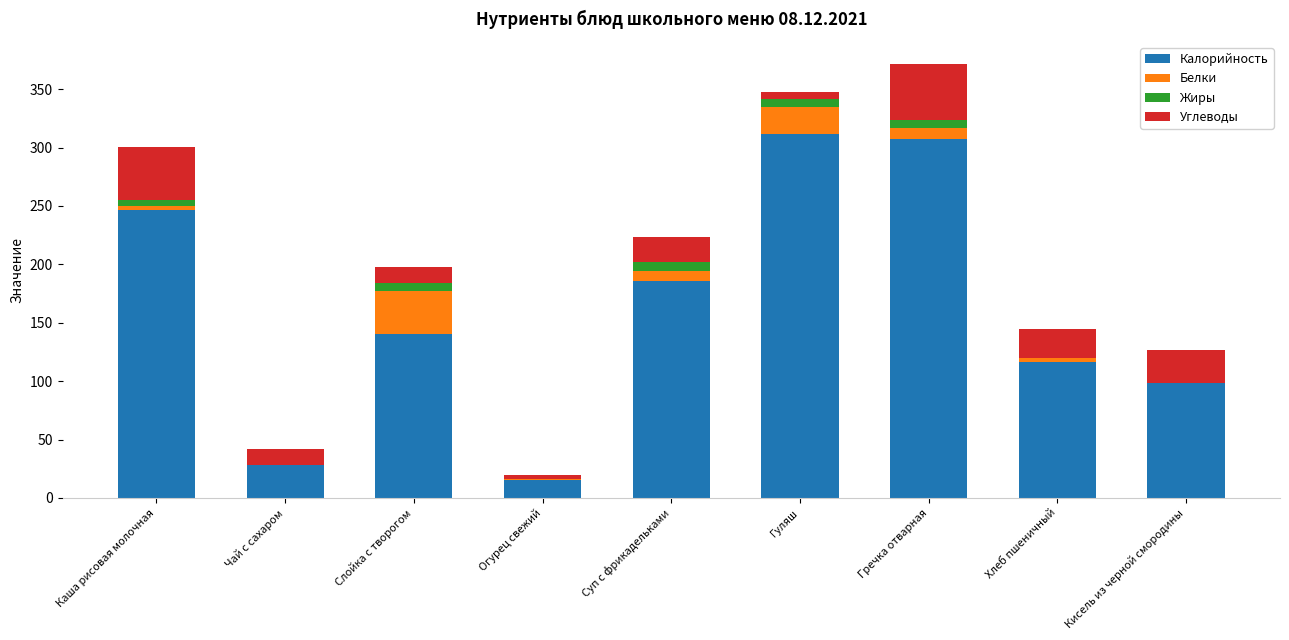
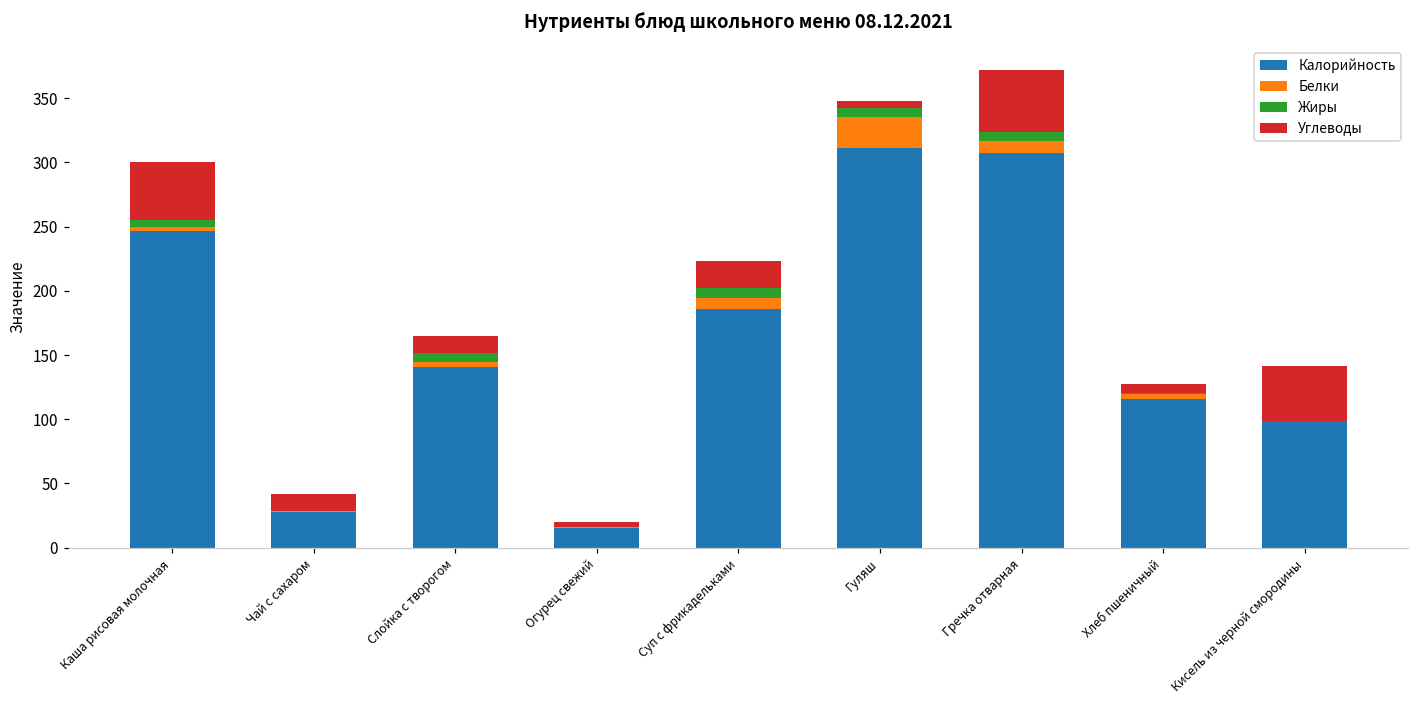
Белки, Слойка с творогом: 37 -> 4
Углеводы, Хлеб пшеничный: 24 -> 7
Углеводы, Кисель из черной смородины: 28 -> 43
